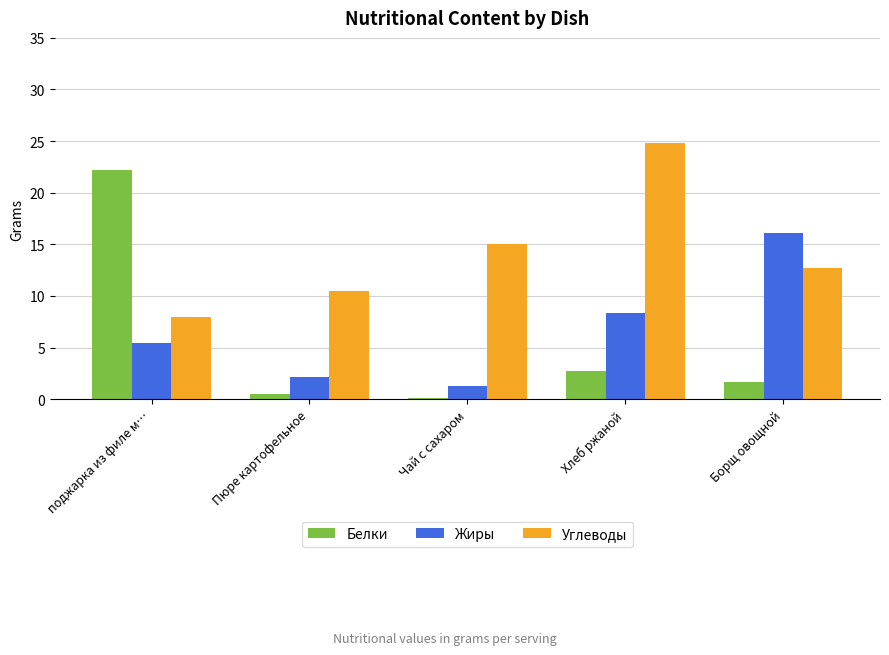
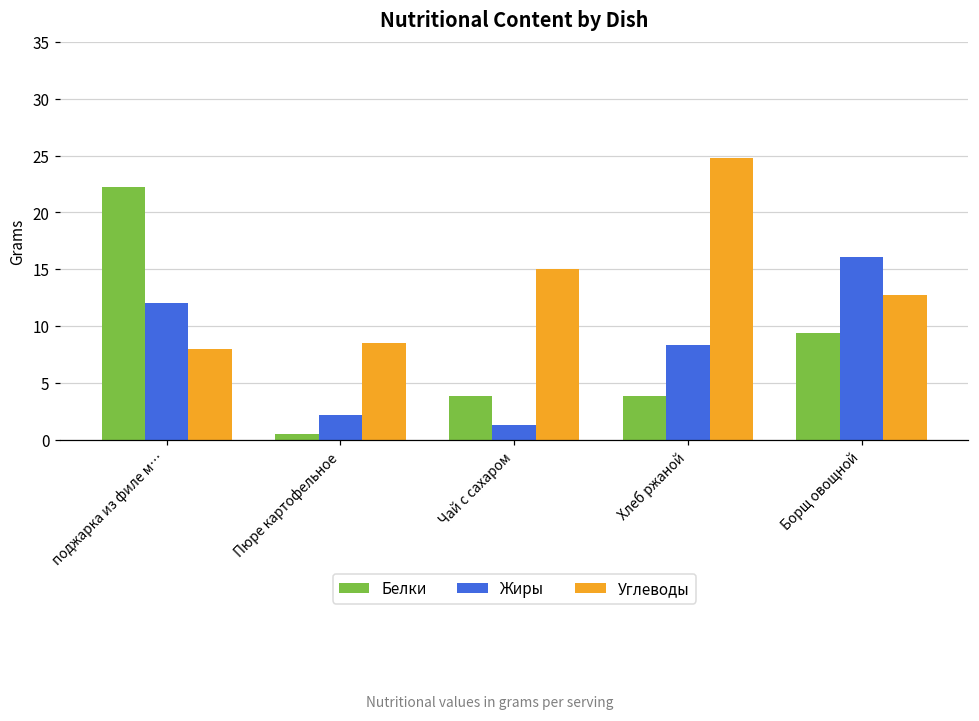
Жиры, поджарка из филе м…: 5.4 -> 12.0
Углеводы, Пюре картофельное: 10.5 -> 8.5
Белки, Чай с сахаром: 0.1 -> 3.8
Белки, Хлеб ржаной: 2.7 -> 3.8
Белки, Борщ овощной: 1.7 -> 9.4
